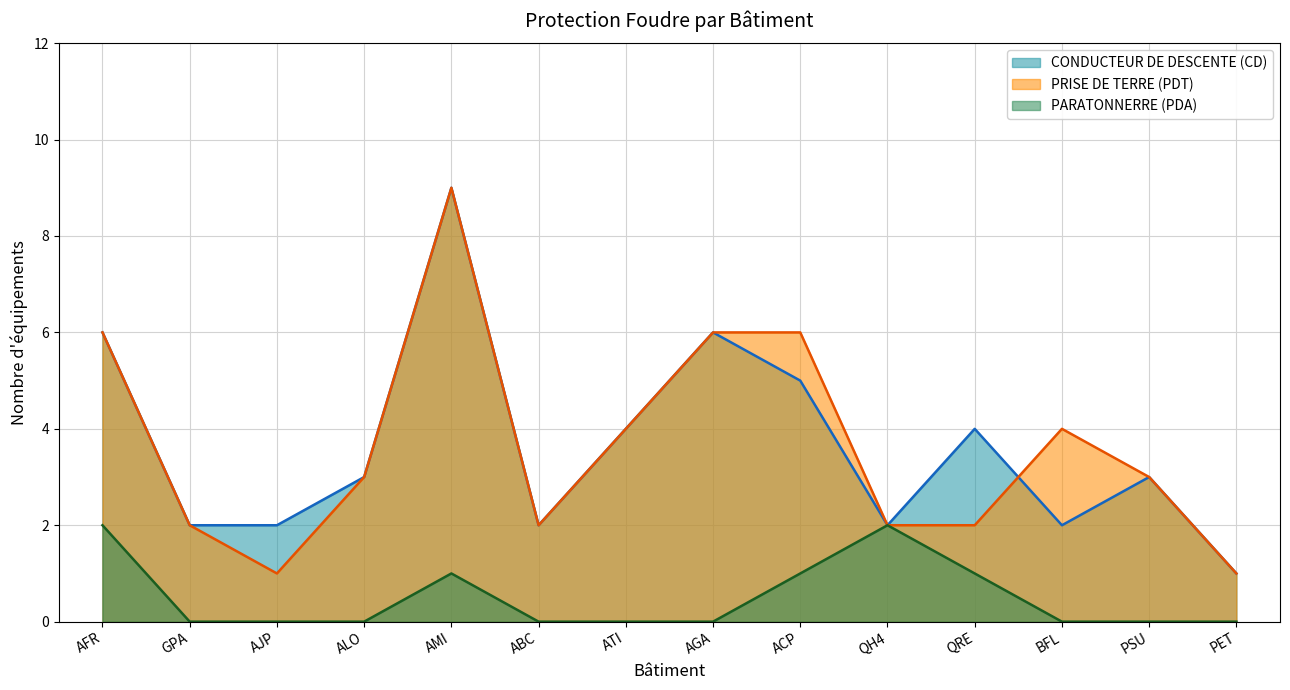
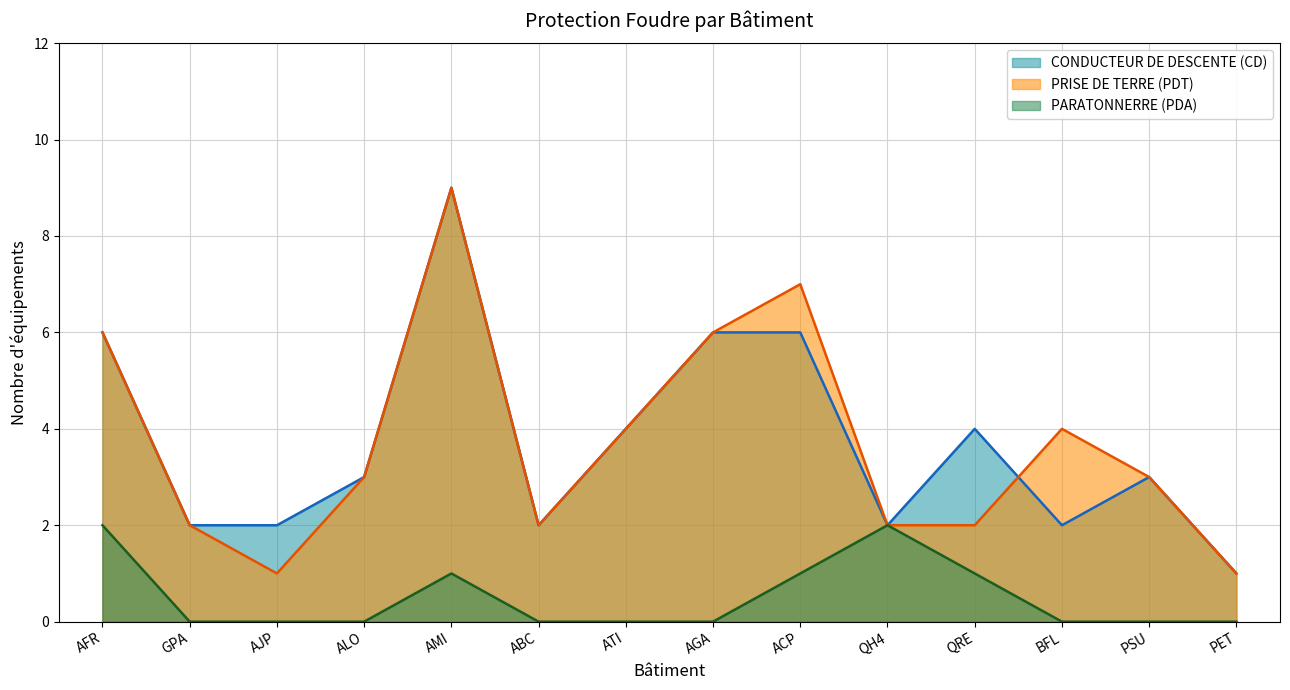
CONDUCTEUR DE DESCENTE (CD), ACP: 5 -> 6
PRISE DE TERRE (PDT), ACP: 6 -> 7
